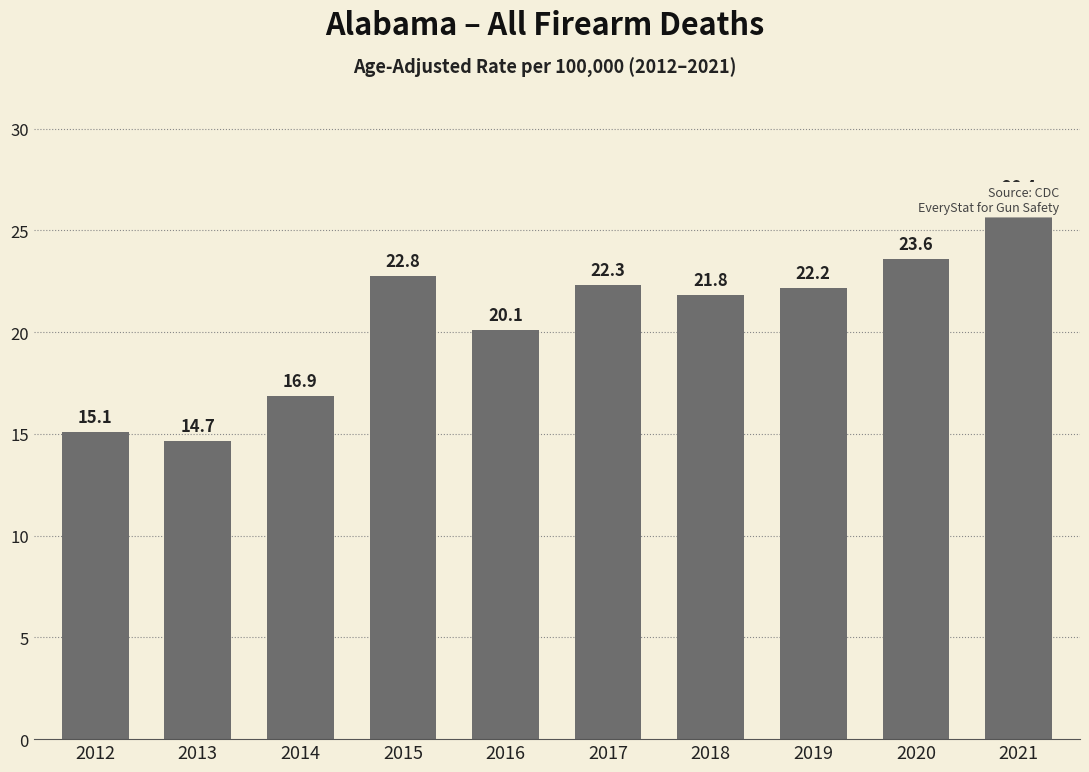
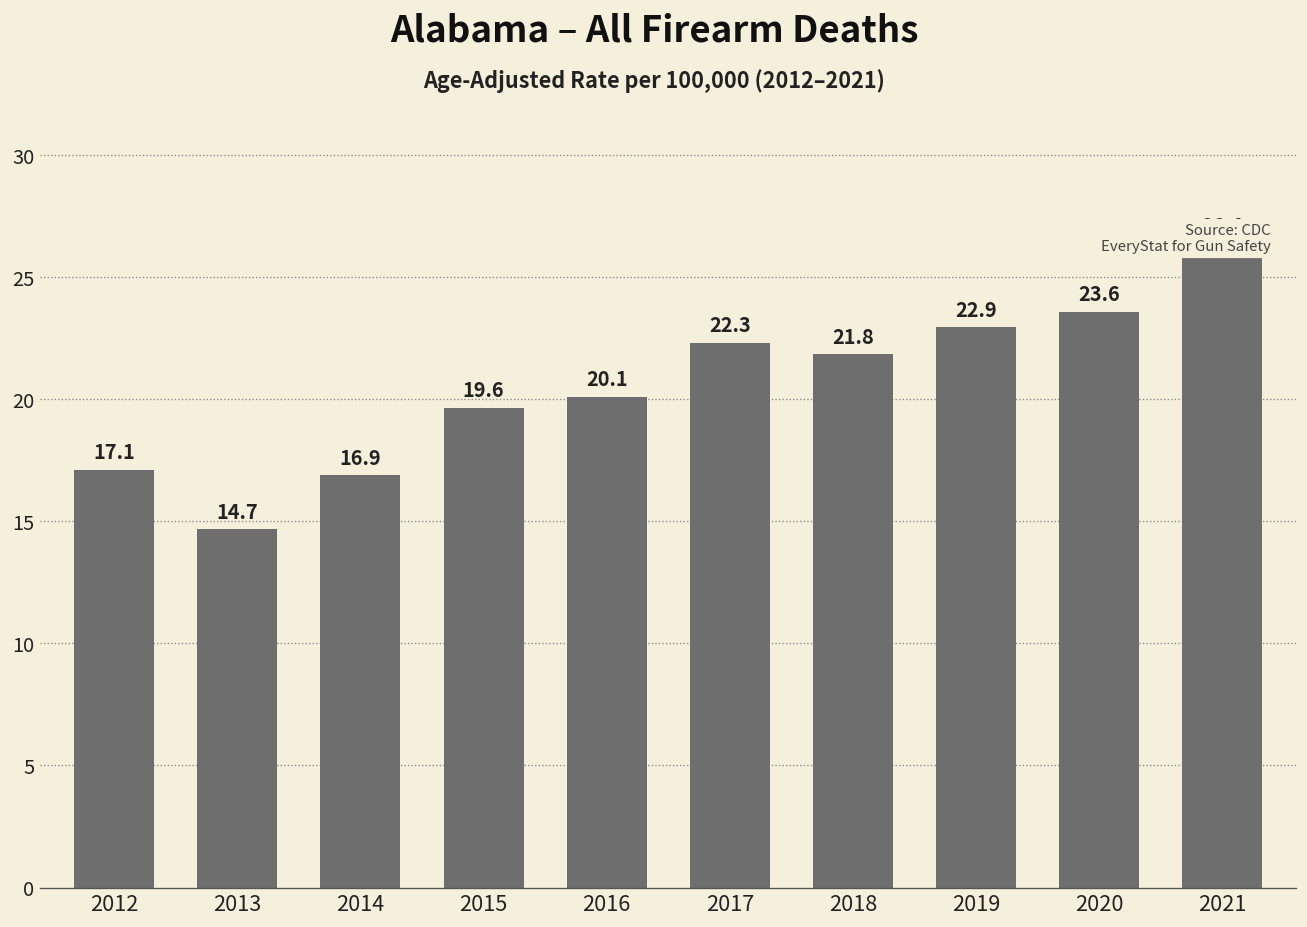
2012: 15.1 -> 17.1
2015: 22.8 -> 19.6
2019: 22.2 -> 22.9
